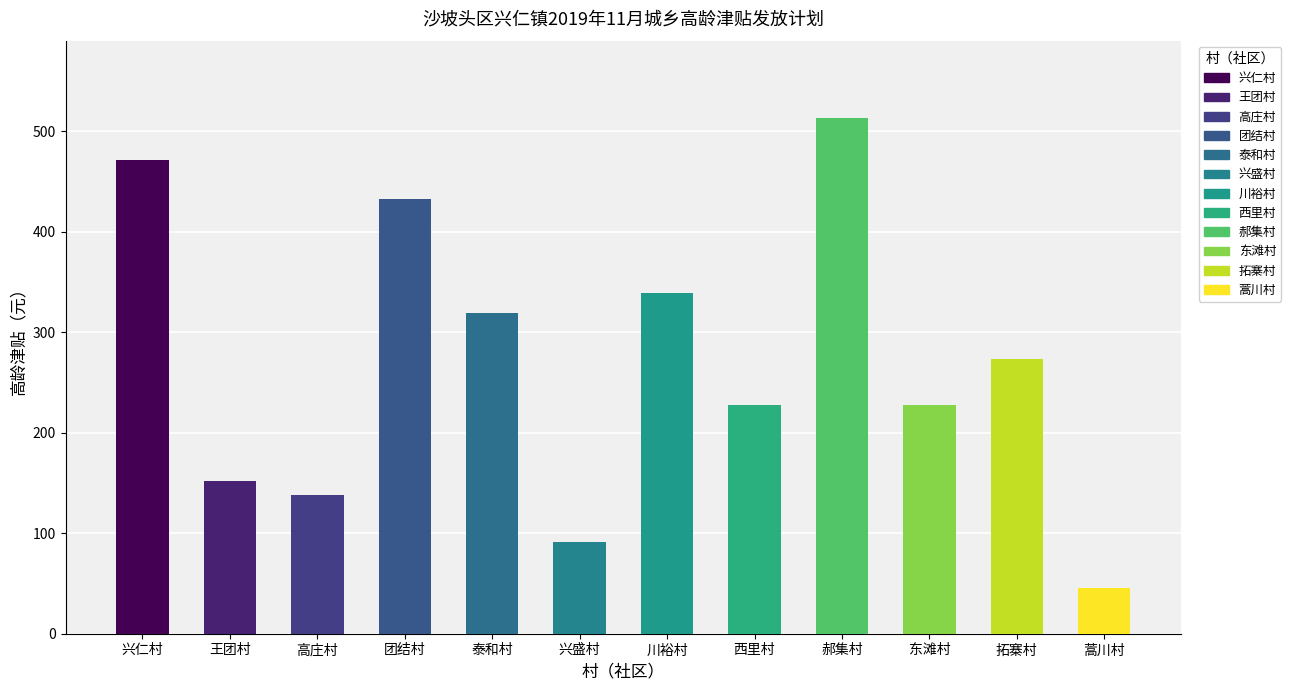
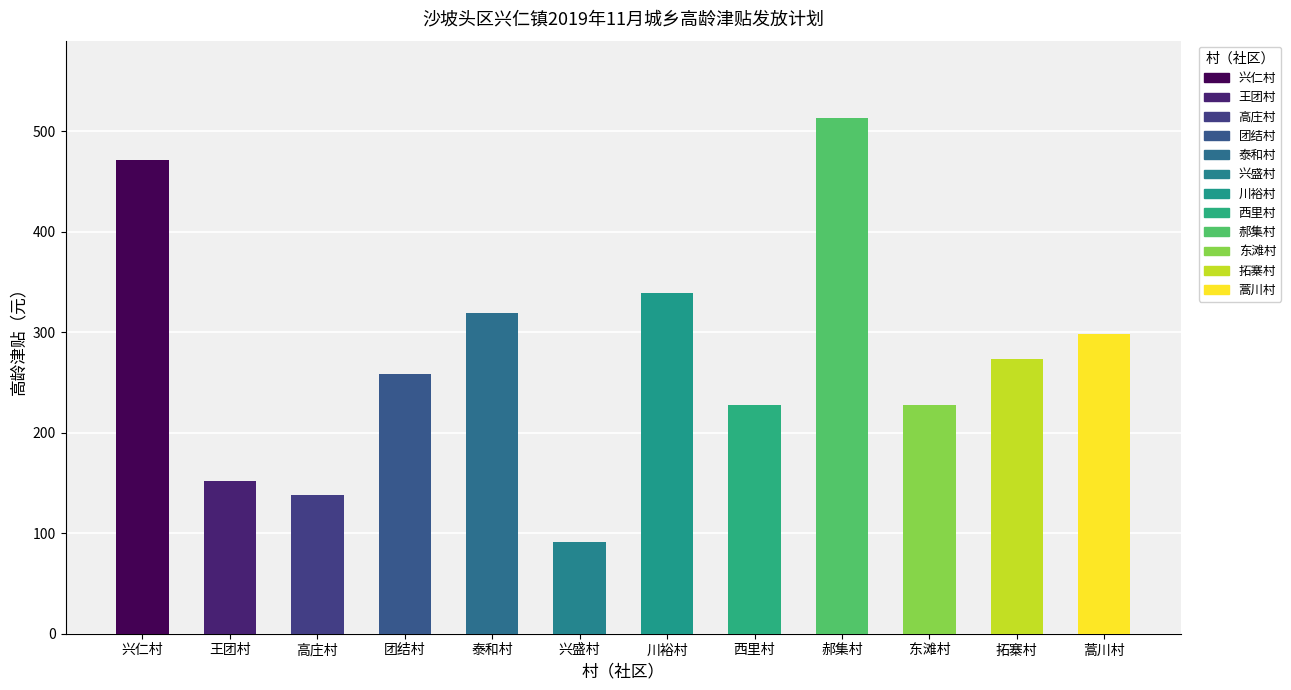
团结村: 432 -> 258
蒿川村: 46 -> 298
